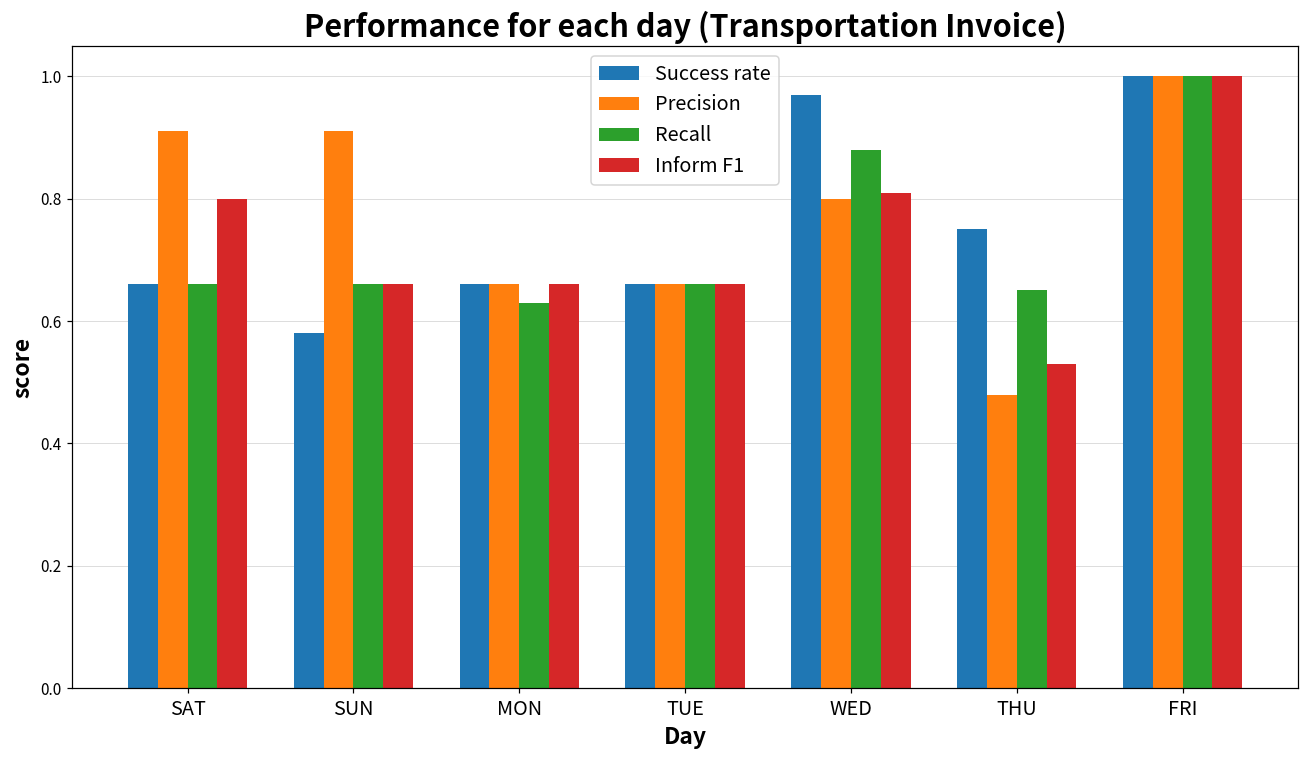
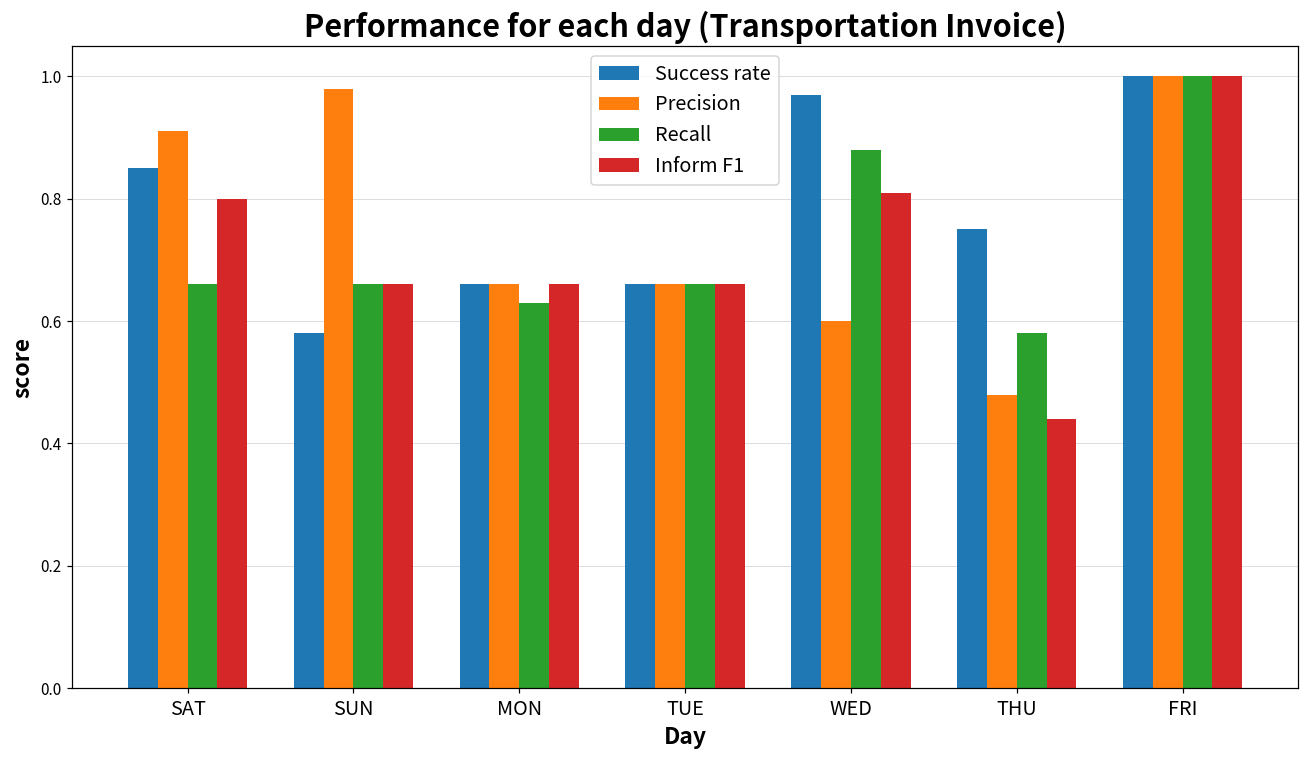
Success rate, SAT: 0.66 -> 0.85
Precision, SUN: 0.91 -> 0.98
Precision, WED: 0.8 -> 0.6
Recall, THU: 0.65 -> 0.58
Inform F1, THU: 0.53 -> 0.44
